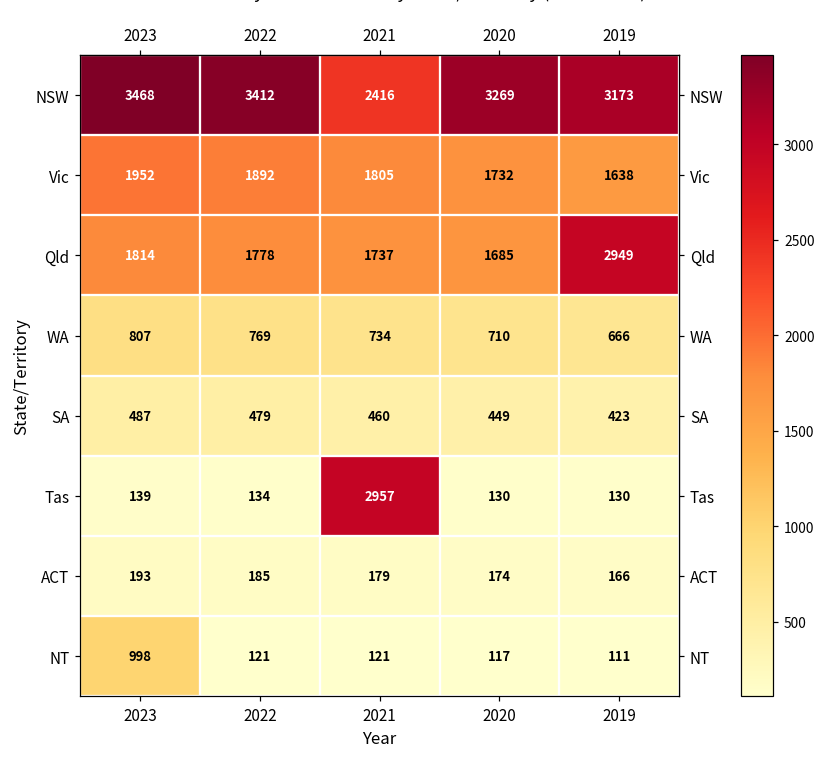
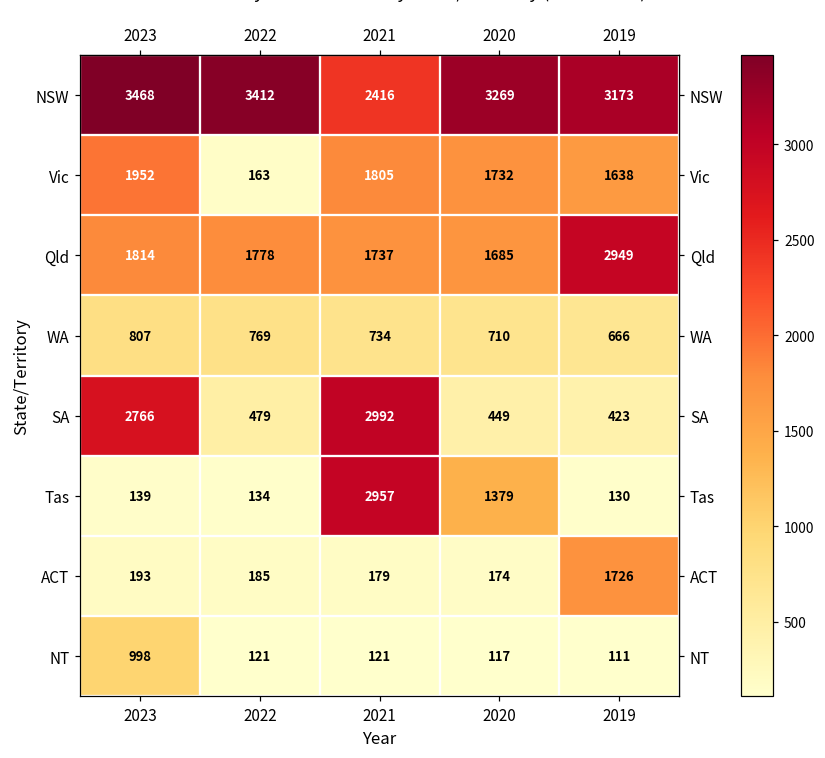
Vic, 2022: 1892 -> 163
SA, 2023: 487 -> 2766
SA, 2021: 460 -> 2992
Tas, 2020: 130 -> 1379
ACT, 2019: 166 -> 1726
